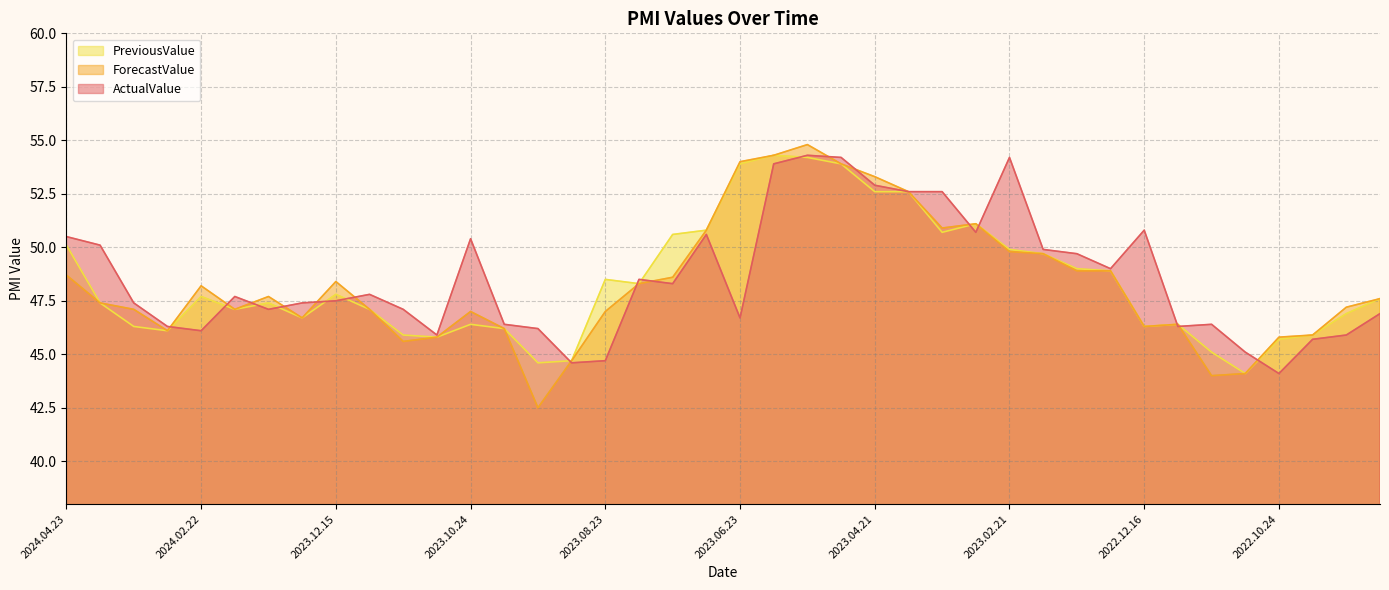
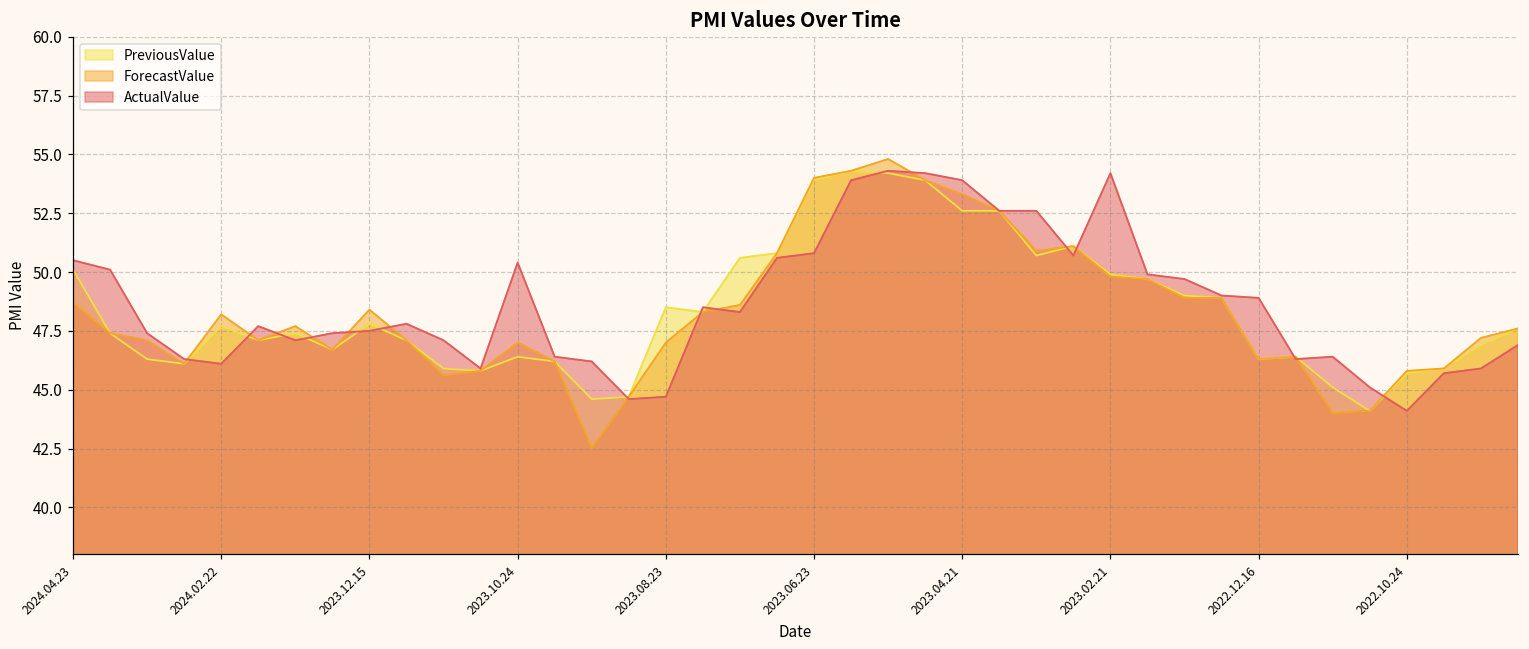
ActualValue, 2023.06.23: 46.7 -> 50.8
ActualValue, 2023.04.21: 52.9 -> 53.9
ActualValue, 2022.12.16: 50.8 -> 48.9
